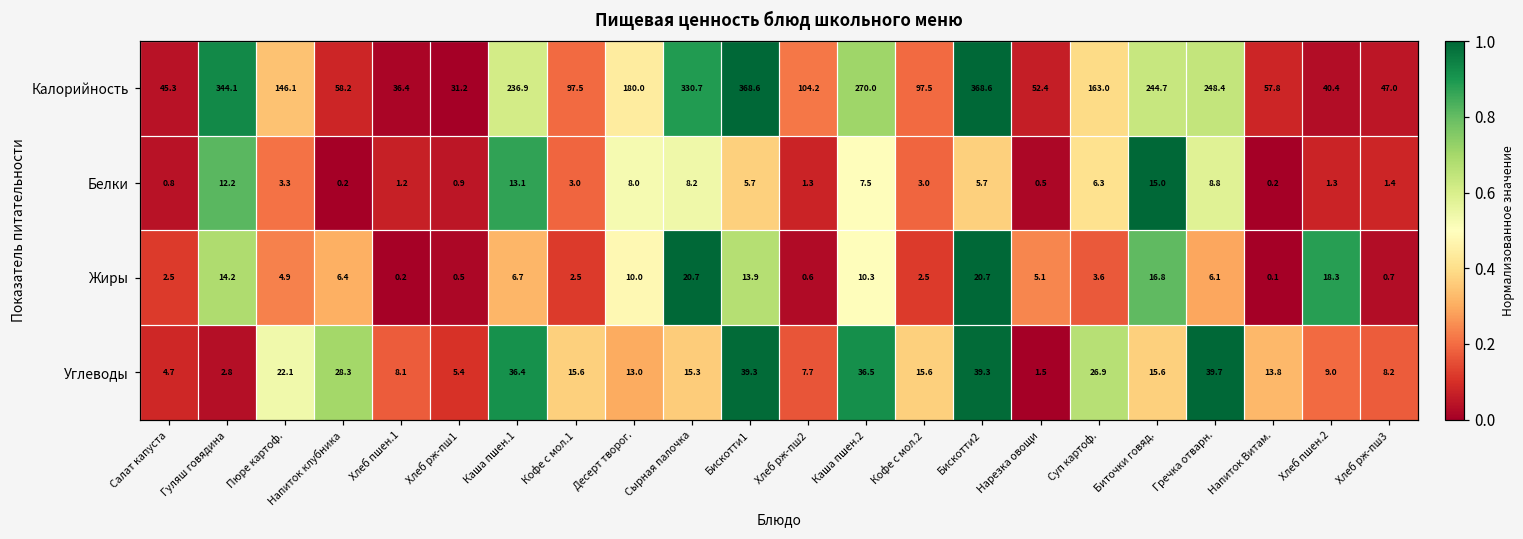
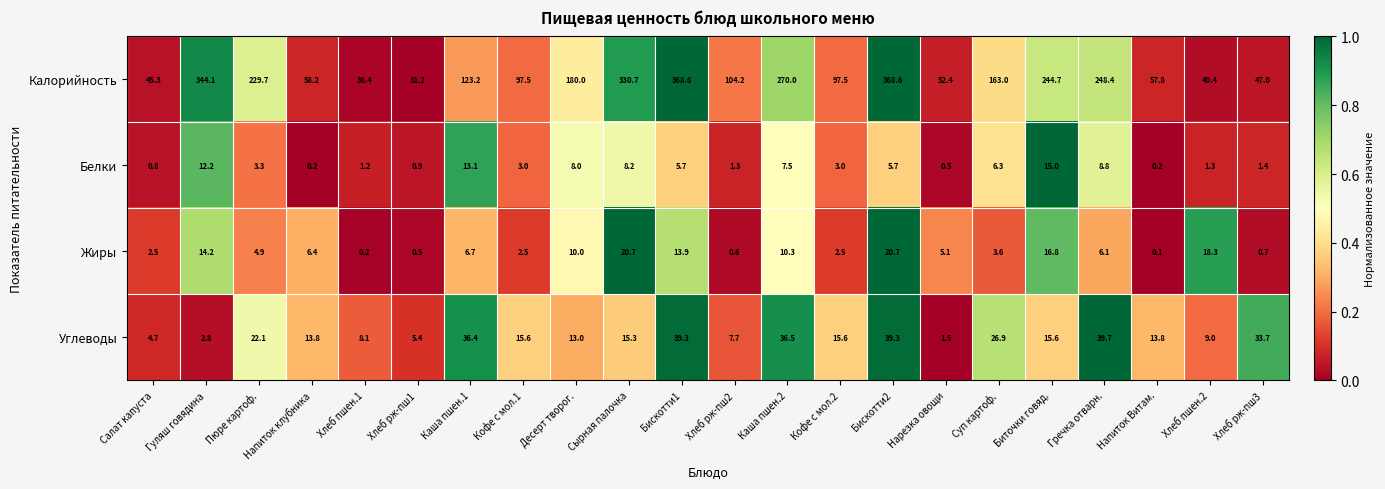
Калорийность, Пюре картоф.: 146.1 -> 229.7
Калорийность, Каша пшен.1: 236.9 -> 123.2
Углеводы, Напиток клубника: 28.3 -> 13.8
Углеводы, Хлеб рж-пш3: 8.2 -> 33.7
